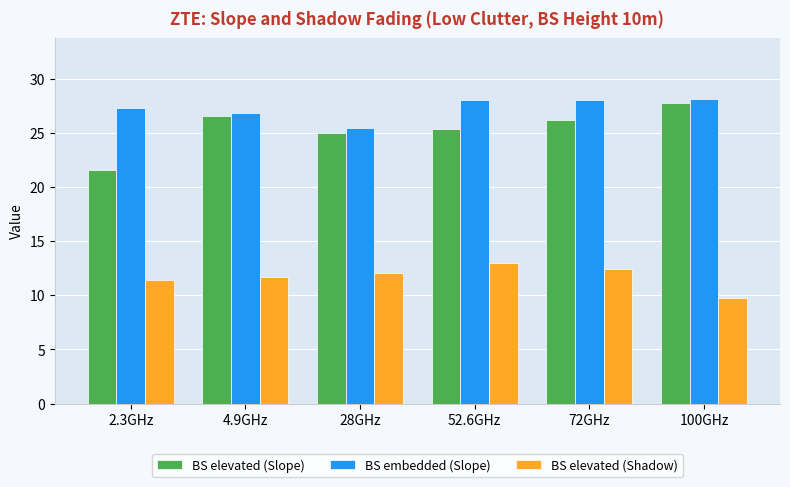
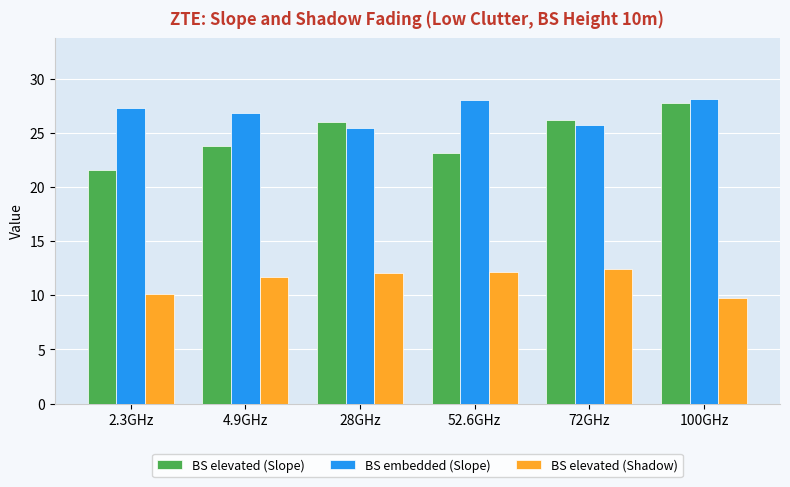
BS elevated (Shadow), 2.3GHz: 11.4 -> 10.1
BS elevated (Slope), 4.9GHz: 26.5 -> 23.8
BS elevated (Slope), 28GHz: 25.0 -> 26.0
BS elevated (Slope), 52.6GHz: 25.3 -> 23.1
BS elevated (Shadow), 52.6GHz: 13.0 -> 12.2
BS embedded (Slope), 72GHz: 28.1 -> 25.7
